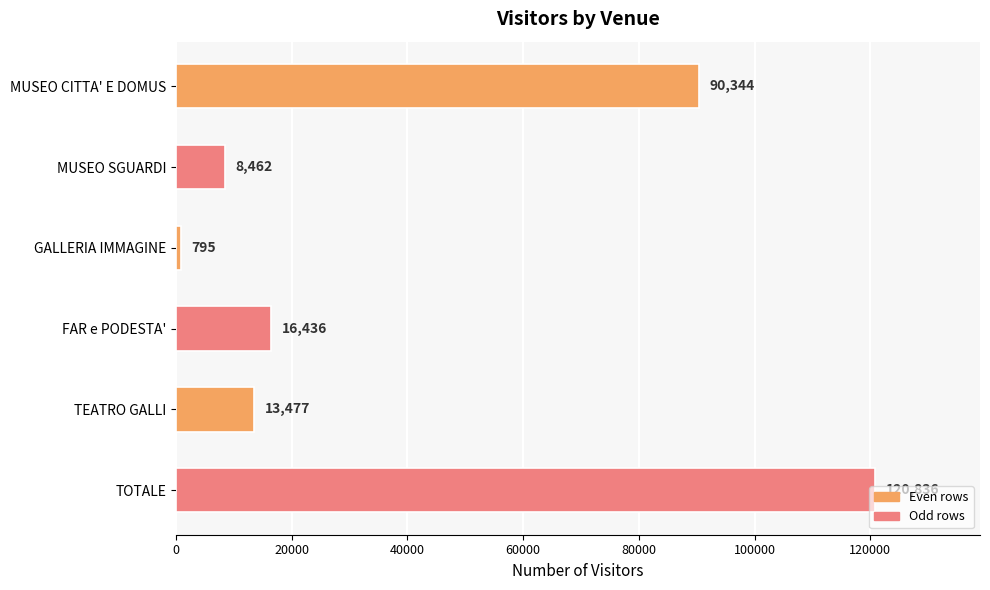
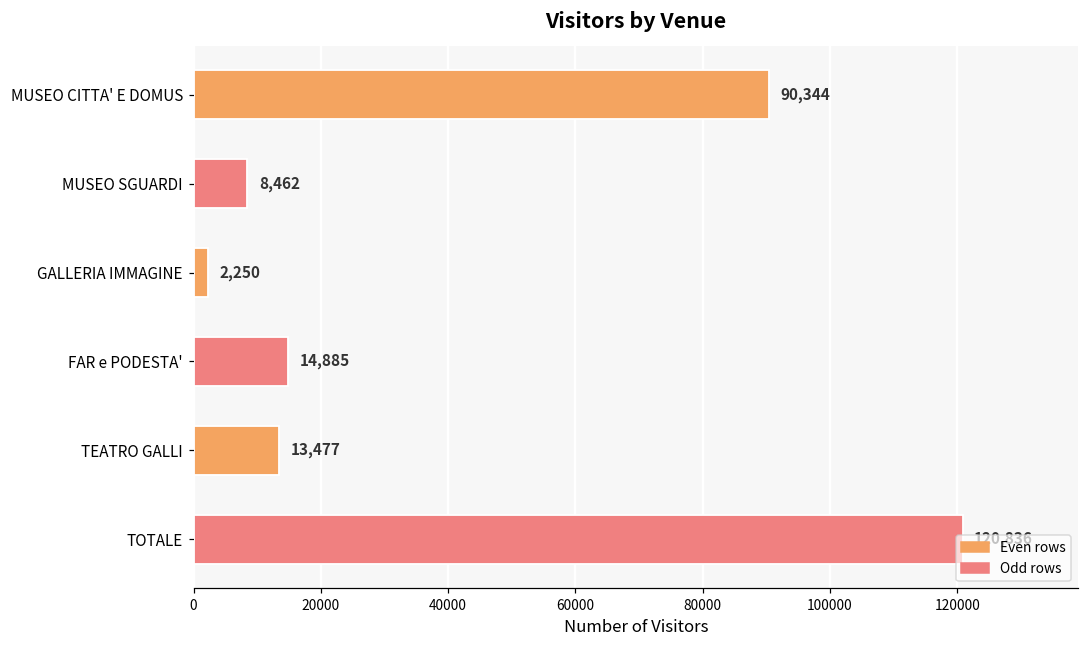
GALLERIA IMMAGINE: 795 -> 2,250
FAR e PODESTA': 16,436 -> 14,885
